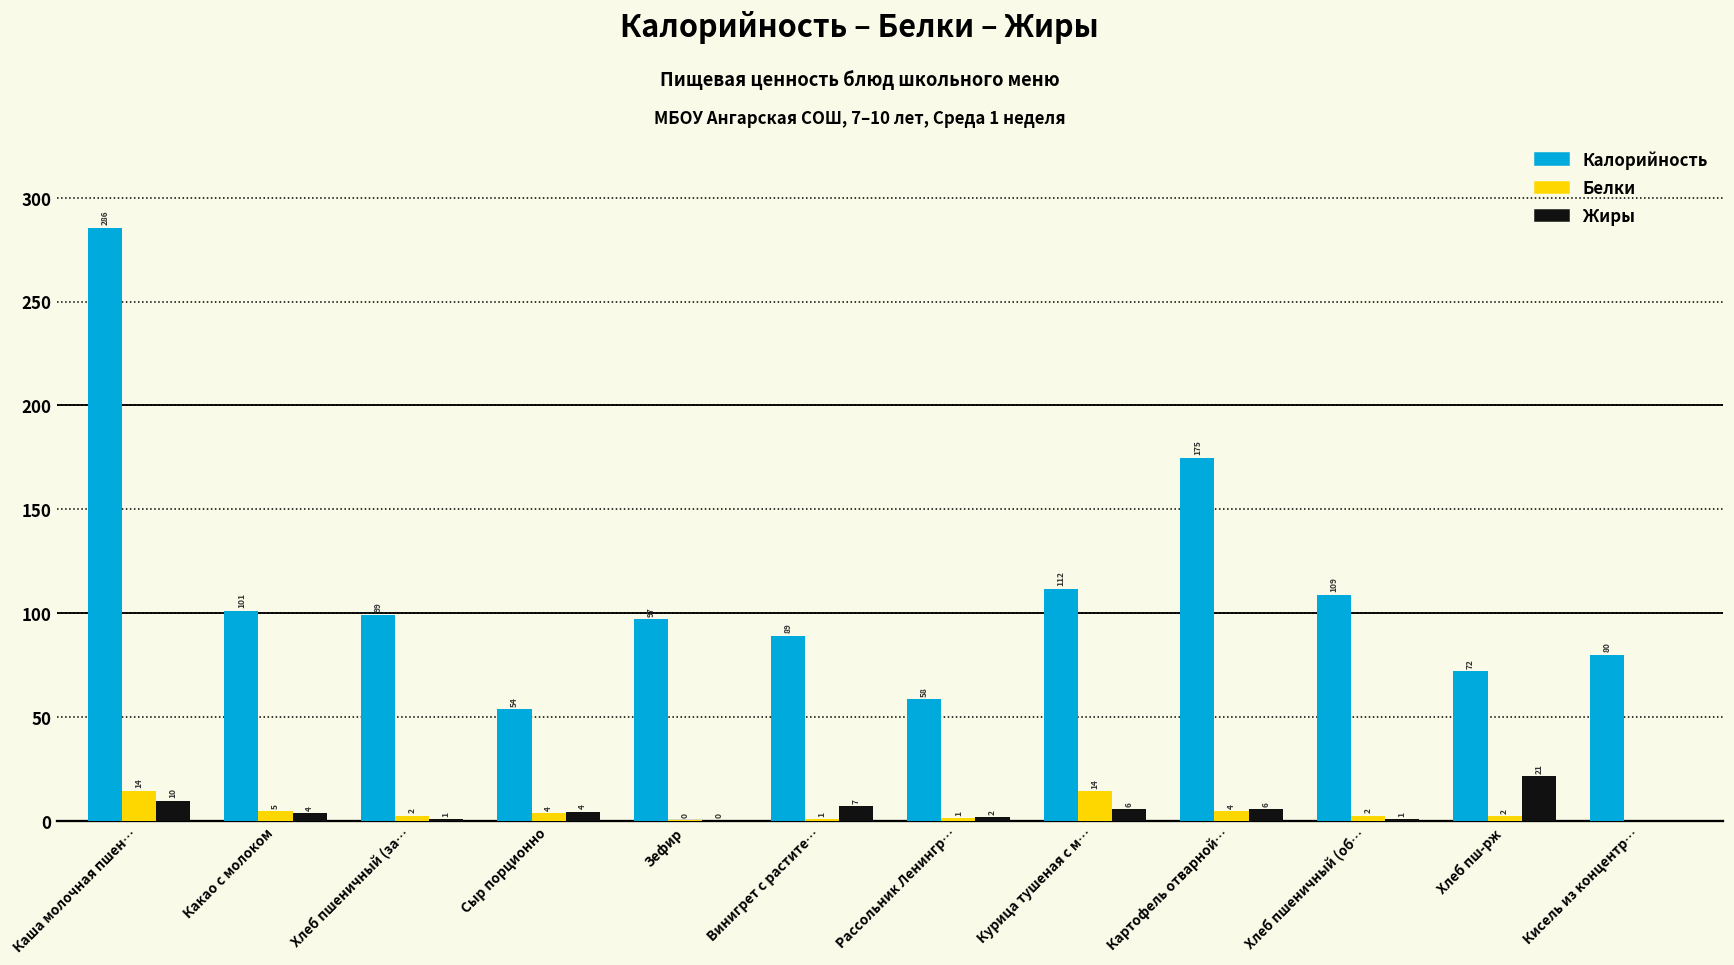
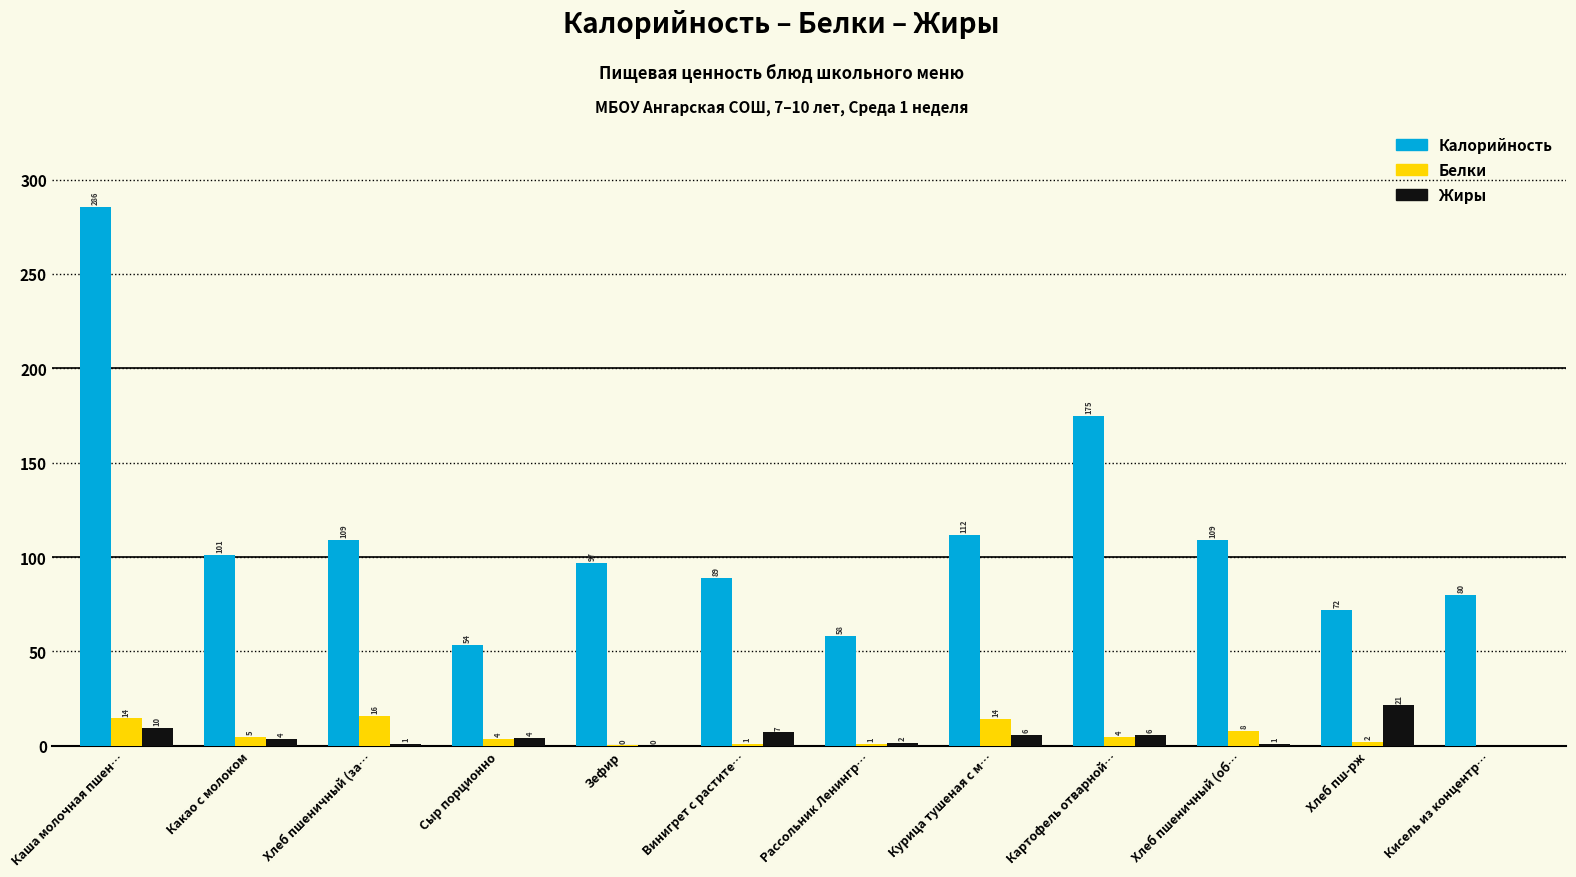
Калорийность, Хлеб пшеничный (за…: 99 -> 109
Белки, Хлеб пшеничный (за…: 2 -> 16
Белки, Хлеб пшеничный (об…: 2 -> 8
